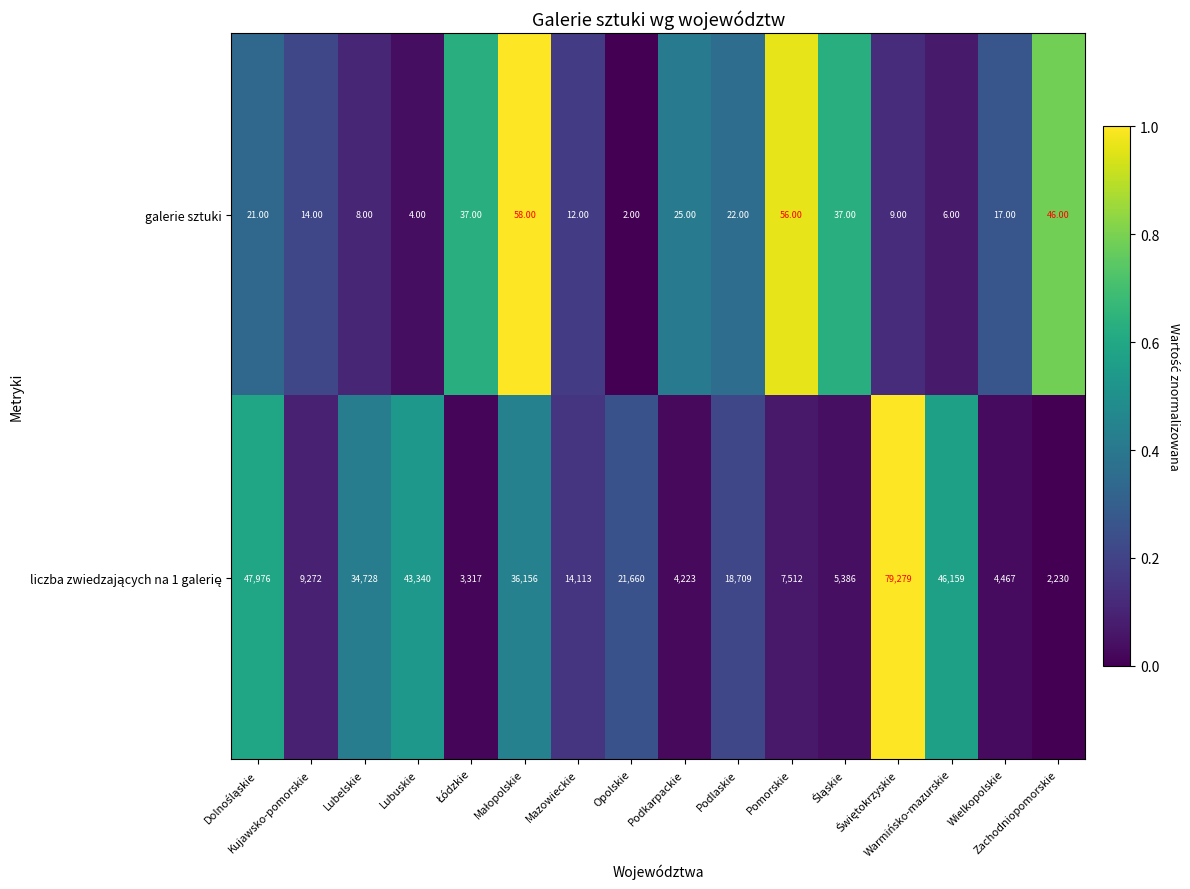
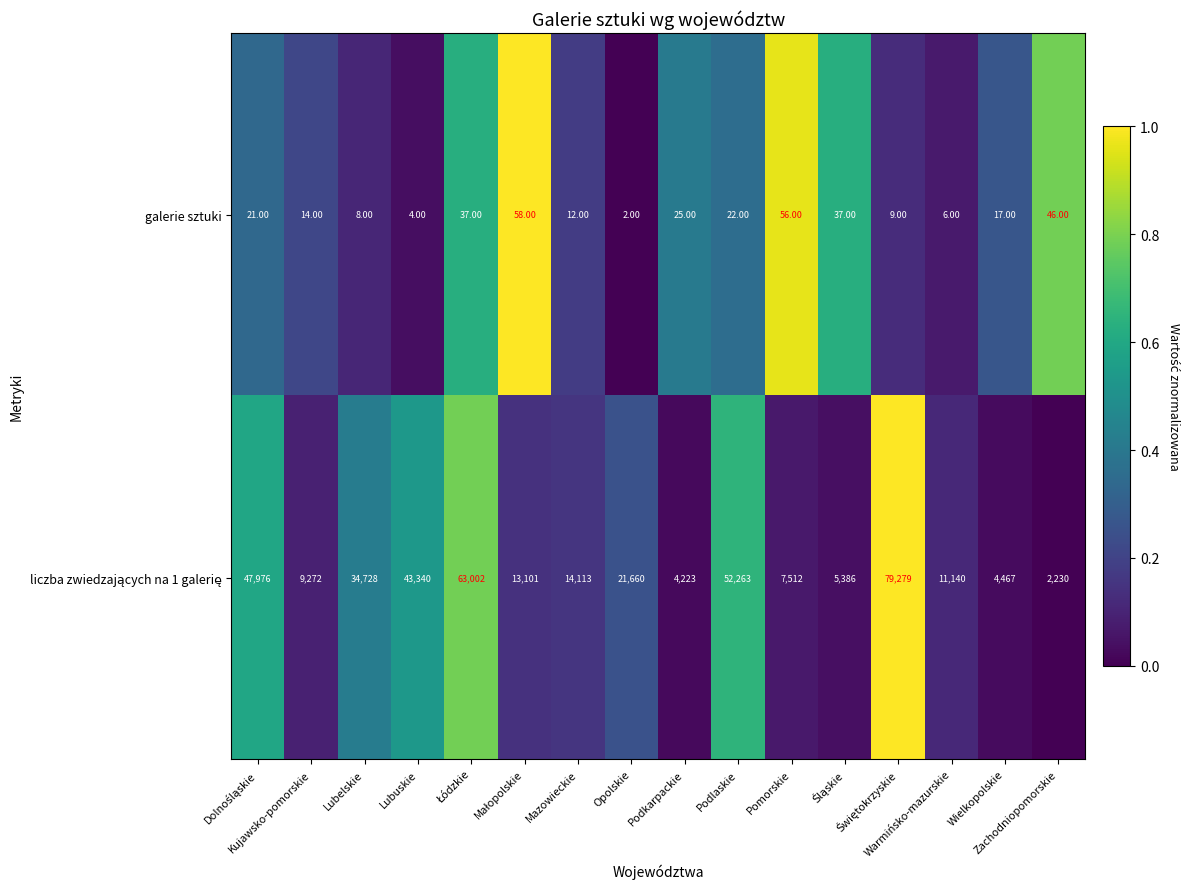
liczba zwiedzających na 1 galerię, Łódzkie: 3,317 -> 63,002
liczba zwiedzających na 1 galerię, Małopolskie: 36,156 -> 13,101
liczba zwiedzających na 1 galerię, Podlaskie: 18,709 -> 52,263
liczba zwiedzających na 1 galerię, Warmińsko-mazurskie: 46,159 -> 11,140
